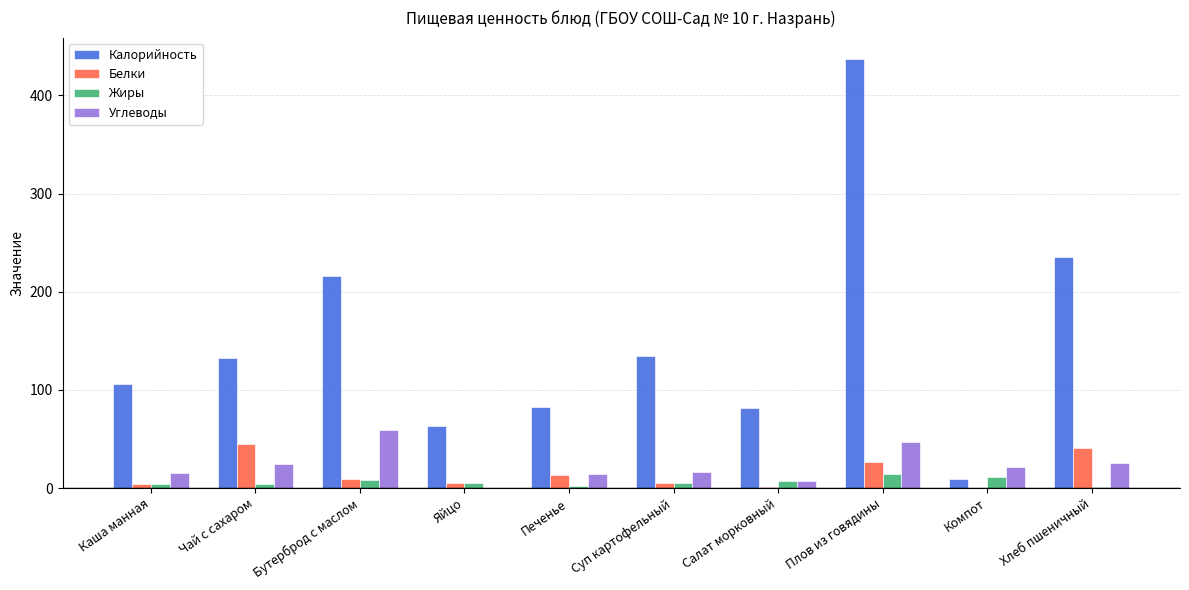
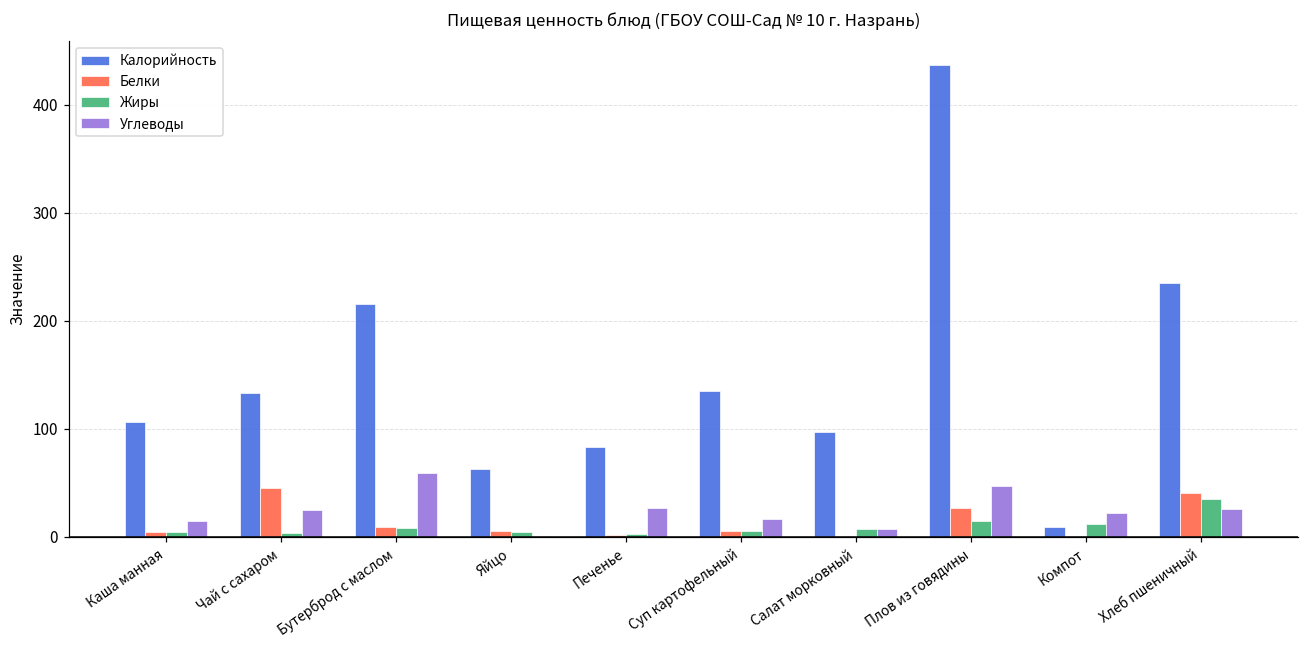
Белки, Печенье: 10 -> 0
Углеводы, Печенье: 10 -> 30
Калорийность, Салат морковный: 80 -> 100
Жиры, Хлеб пшеничный: 0 -> 30
